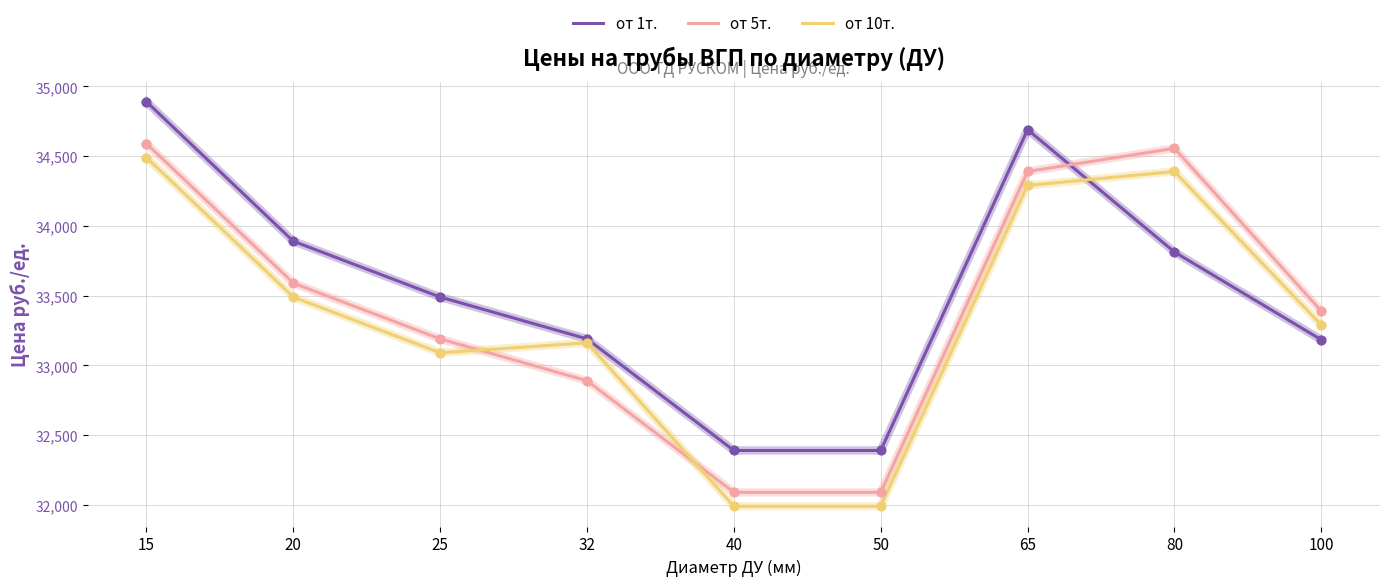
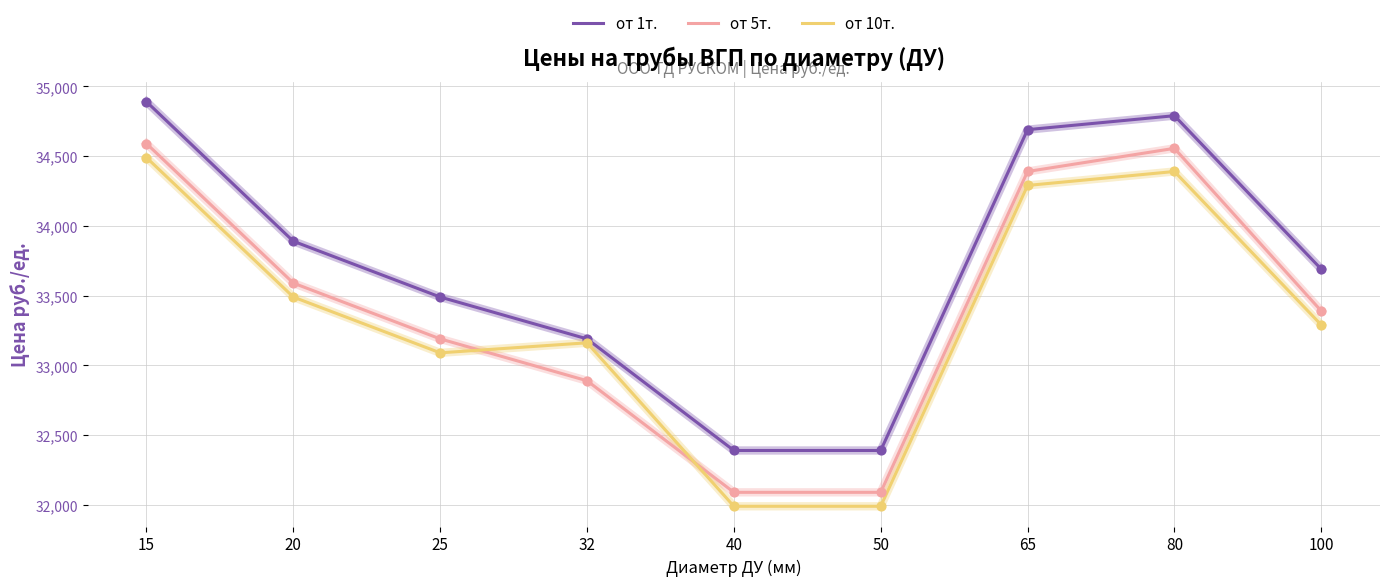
от 1т., 80: 33,810 -> 34,790
от 1т., 100: 33,180 -> 33,690
